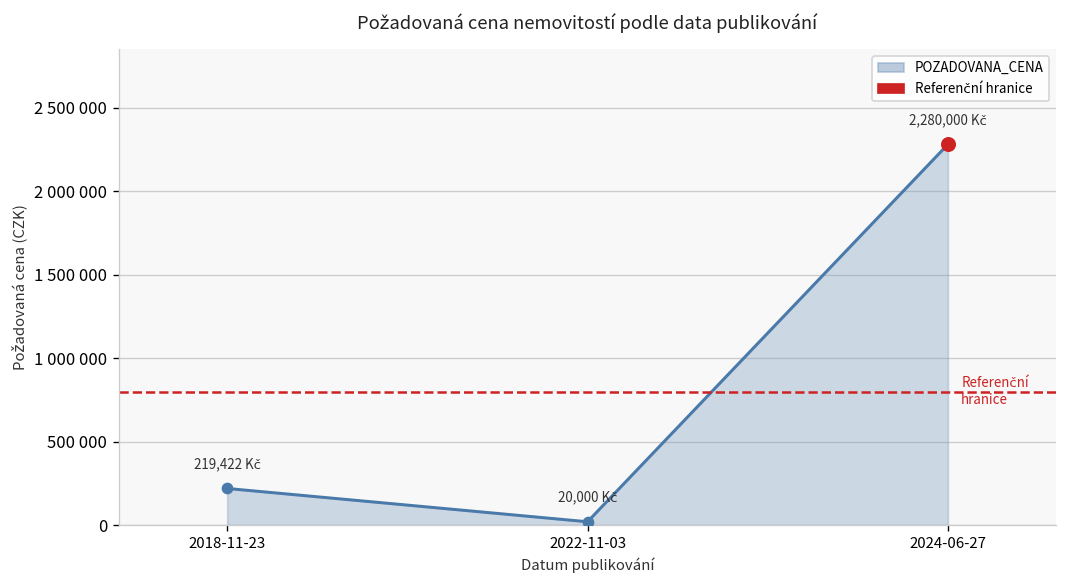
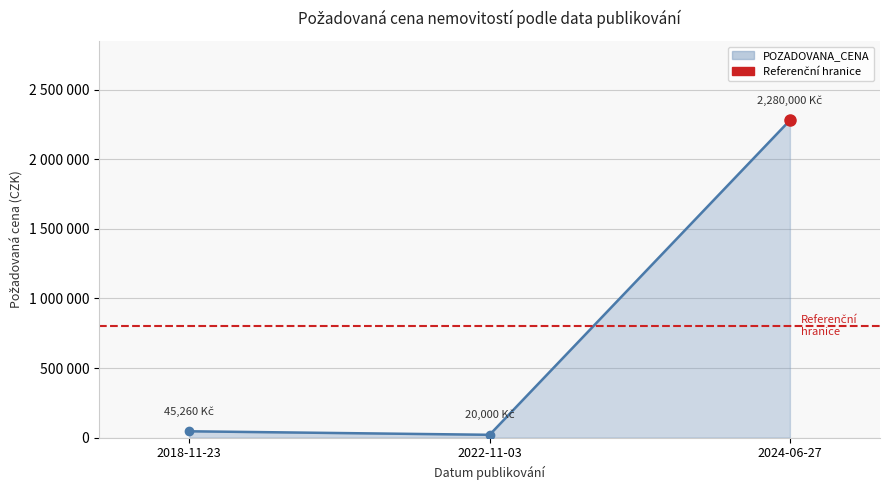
POZADOVANA_CENA, 2018-11-23: 219,422 -> 45,260
